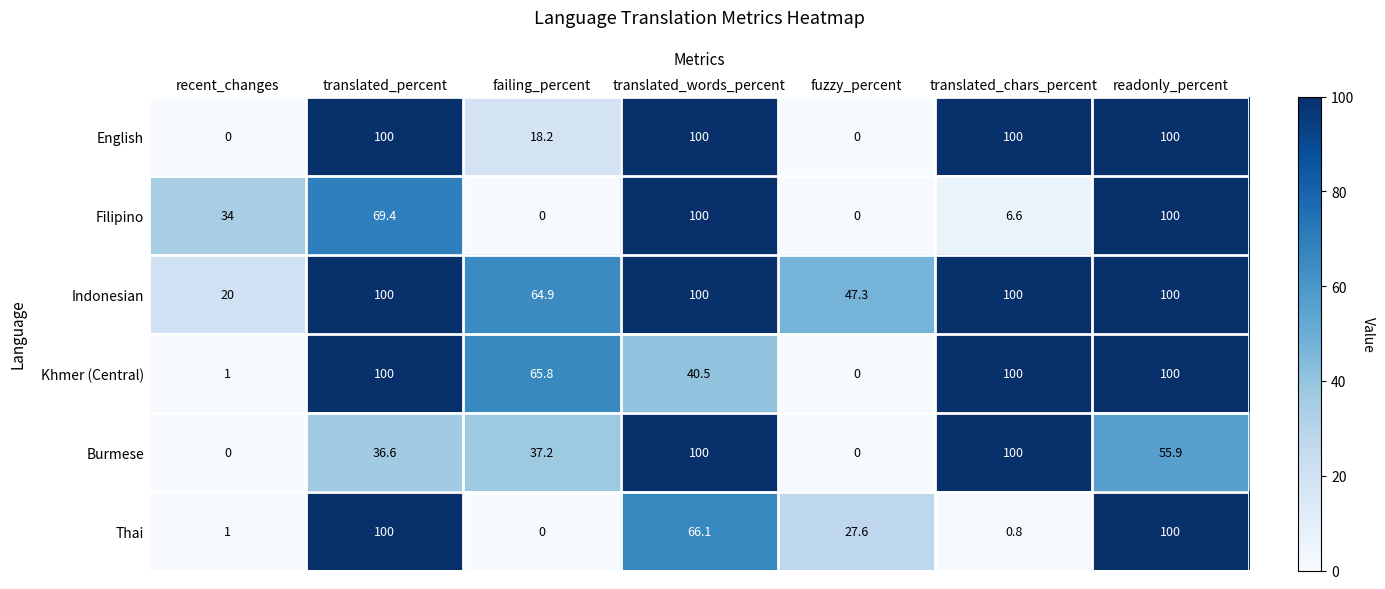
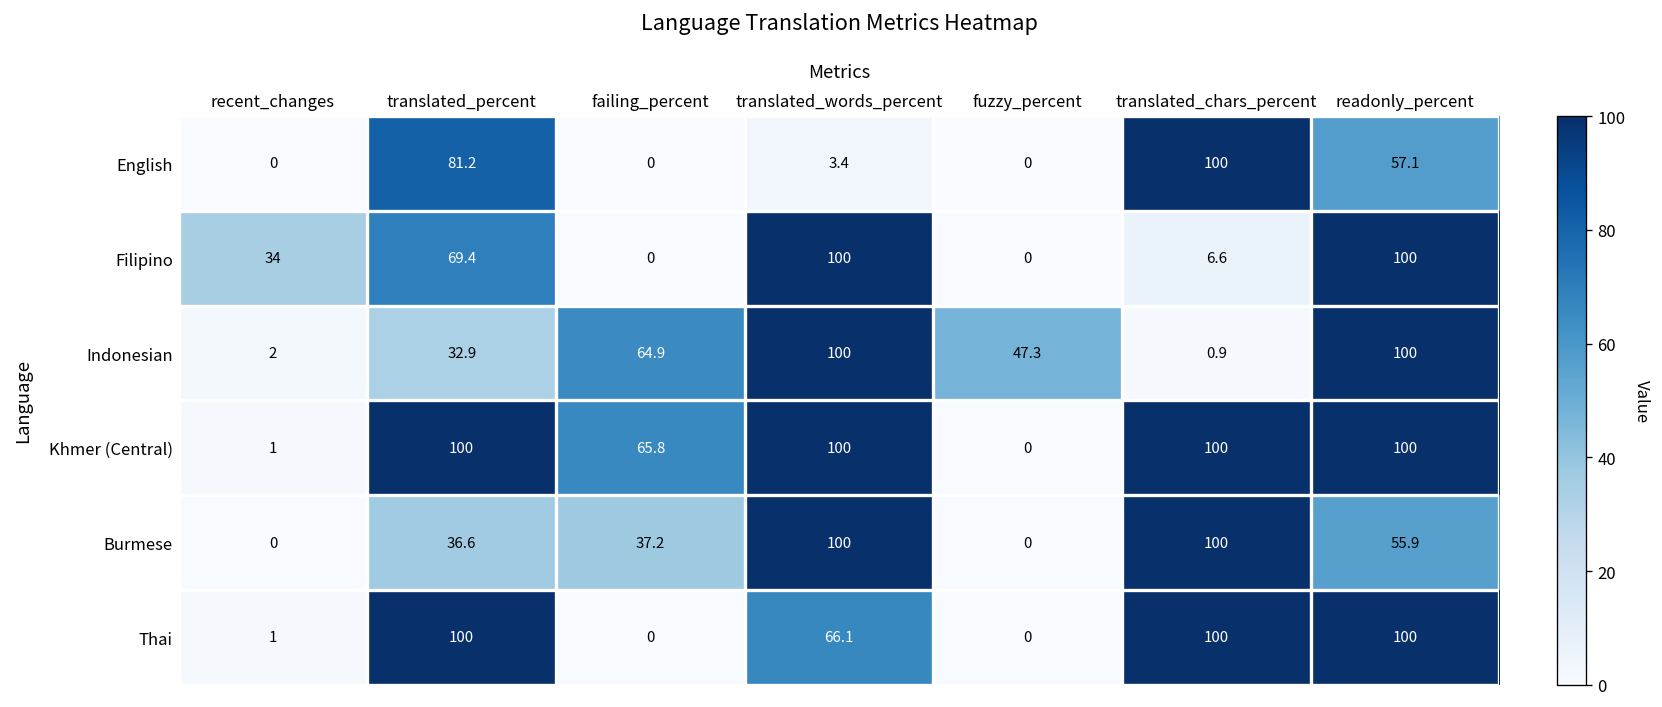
English, translated_percent: 100 -> 81.2
English, failing_percent: 18.2 -> 0
English, translated_words_percent: 100 -> 3.4
English, readonly_percent: 100 -> 57.1
Indonesian, recent_changes: 20 -> 2
Indonesian, translated_percent: 100 -> 32.9
Indonesian, translated_chars_percent: 100 -> 0.9
Khmer (Central), translated_words_percent: 40.5 -> 100
Thai, fuzzy_percent: 27.6 -> 0
Thai, translated_chars_percent: 0.8 -> 100
